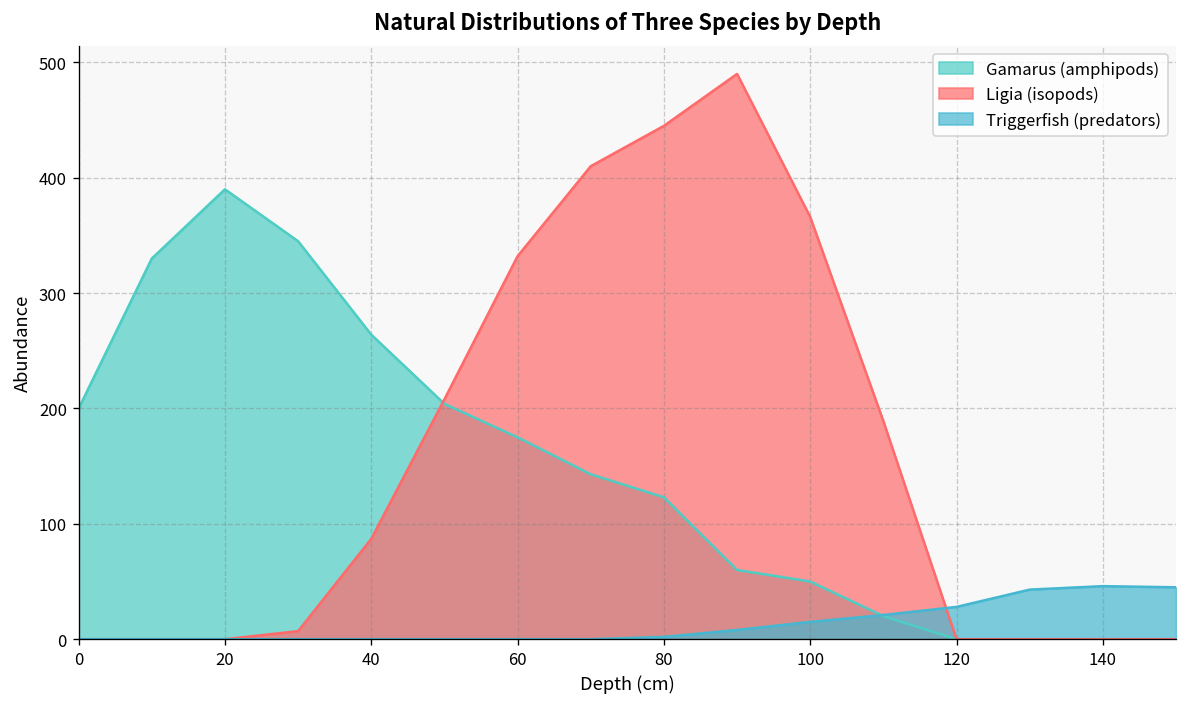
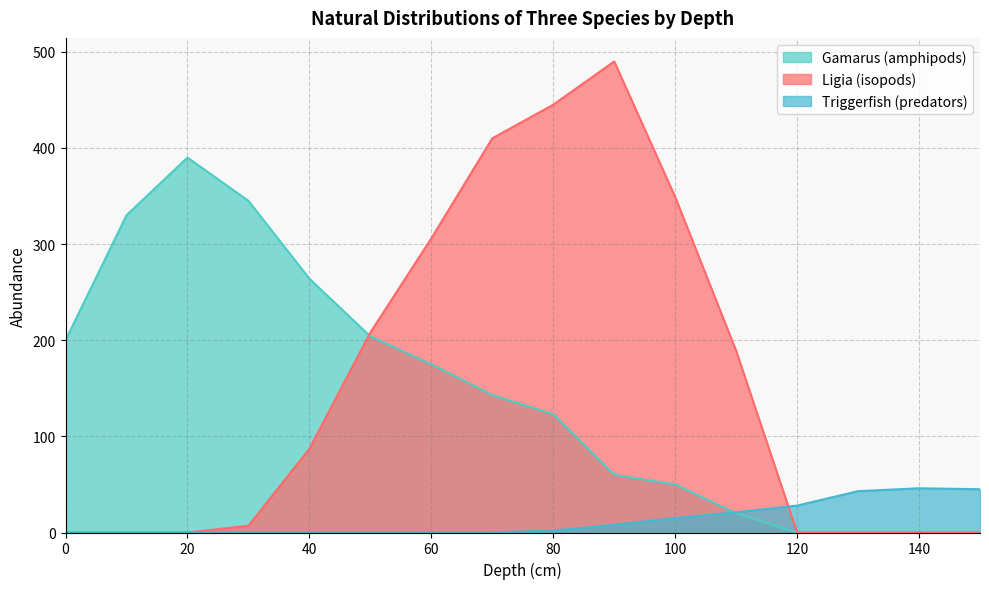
Ligia (isopods), 60: 330 -> 310
Ligia (isopods), 100: 370 -> 350
